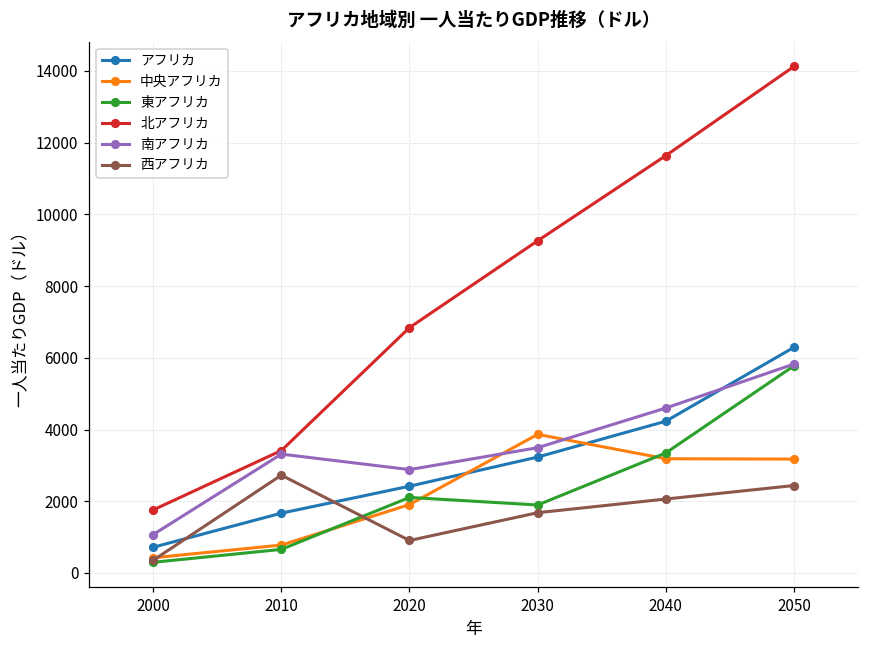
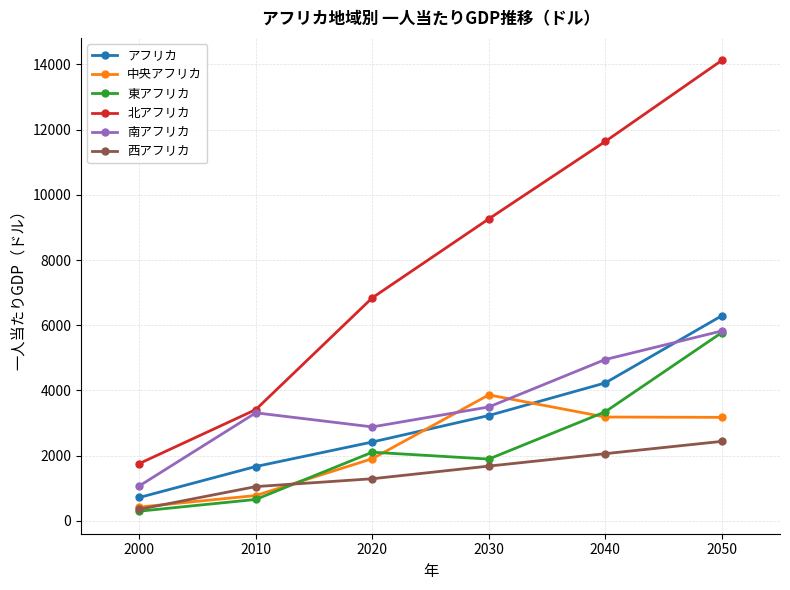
西アフリカ, 2010: 2700 -> 1100
西アフリカ, 2020: 900 -> 1300
南アフリカ, 2040: 4600 -> 4900
